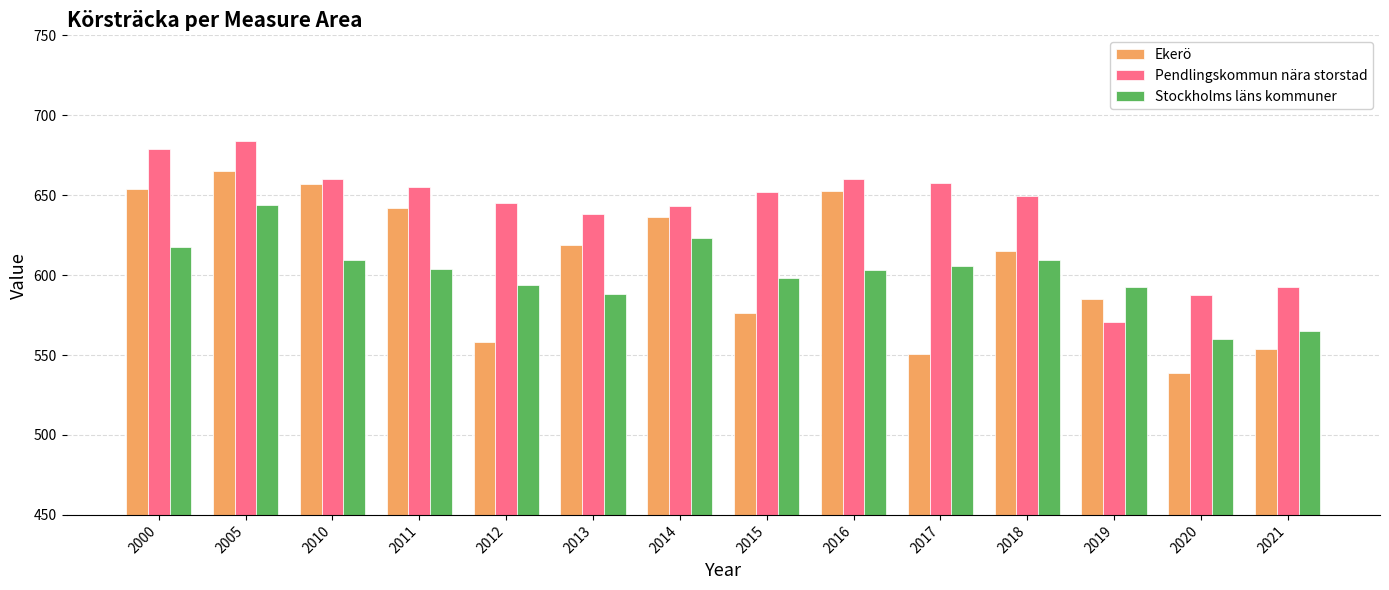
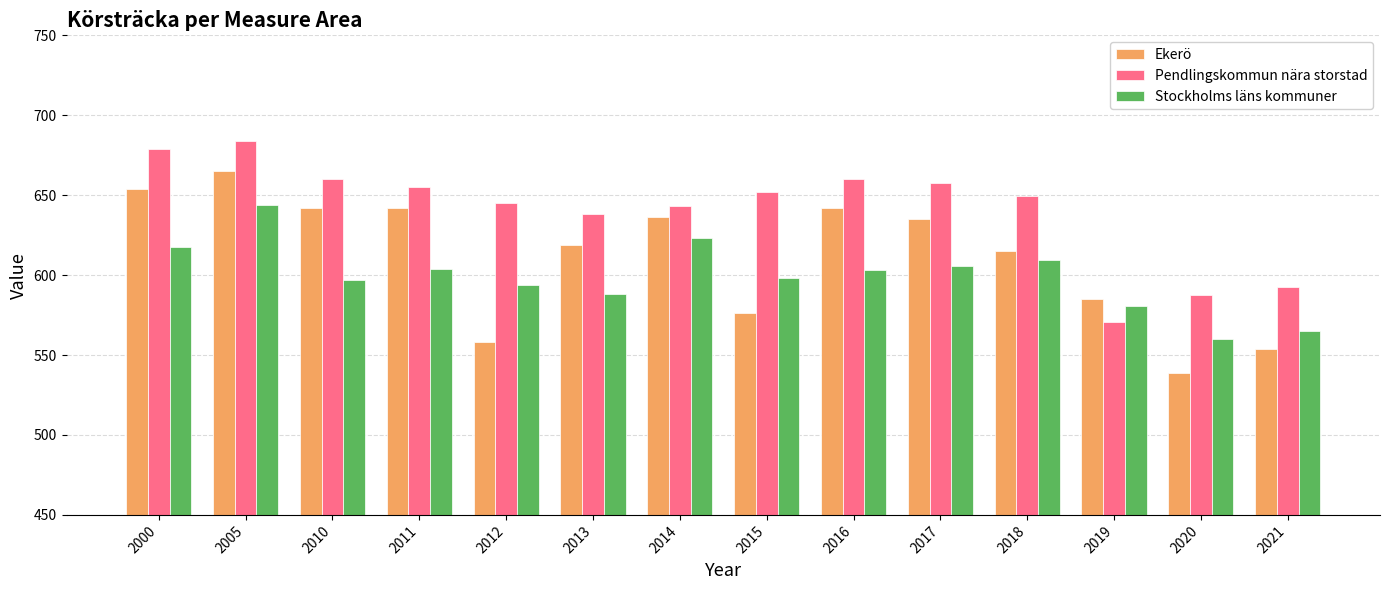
Ekerö, 2010: 657 -> 642
Stockholms läns kommuner, 2010: 610 -> 597
Ekerö, 2016: 653 -> 642
Ekerö, 2017: 551 -> 635
Stockholms läns kommuner, 2019: 593 -> 580
